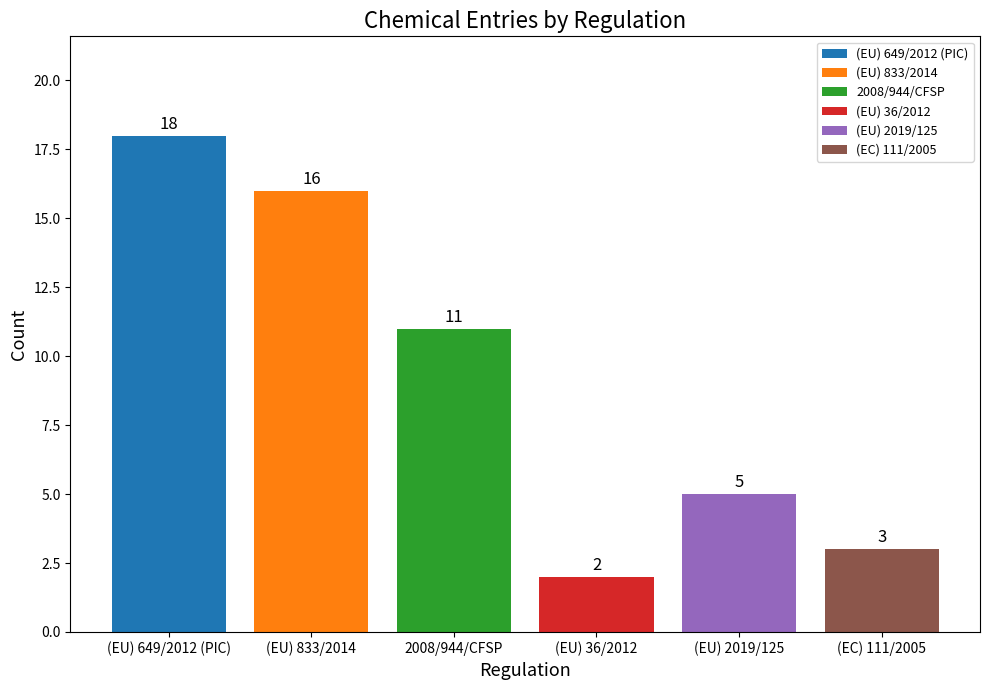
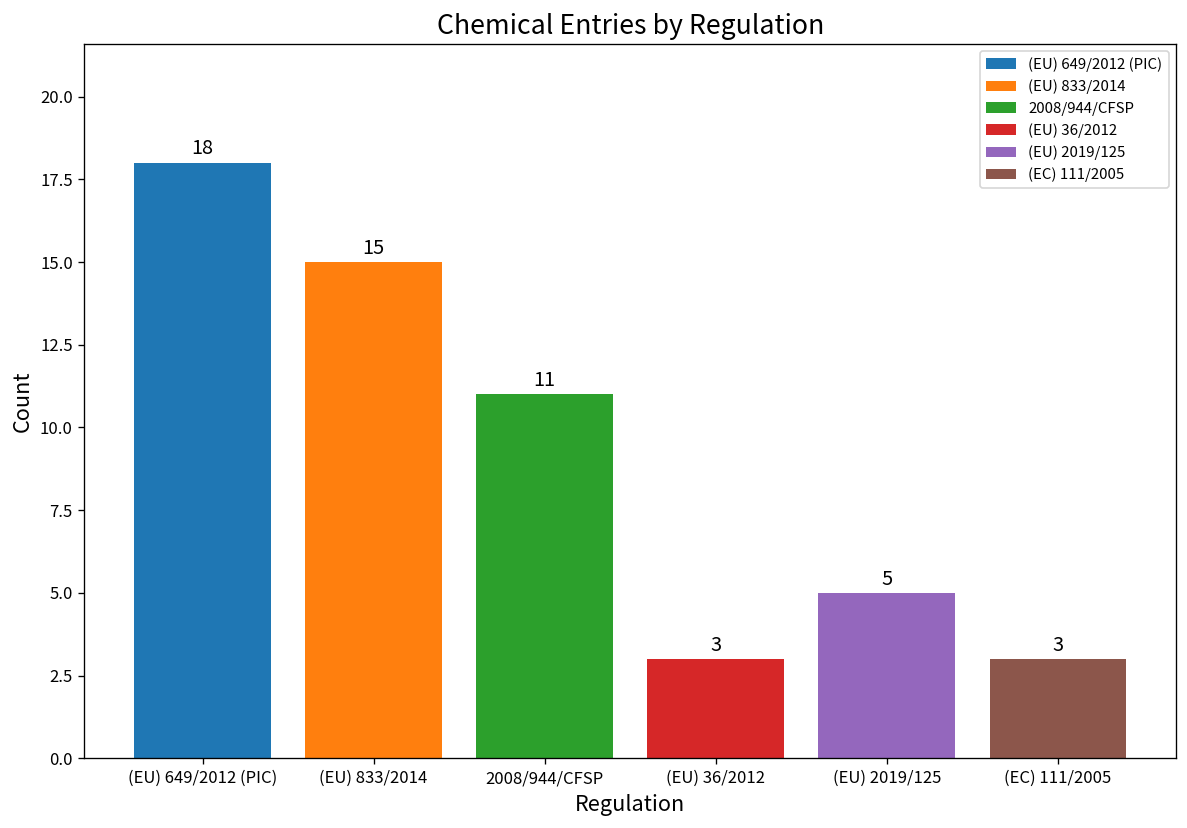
(EU) 833/2014: 16 -> 15
(EU) 36/2012: 2 -> 3
